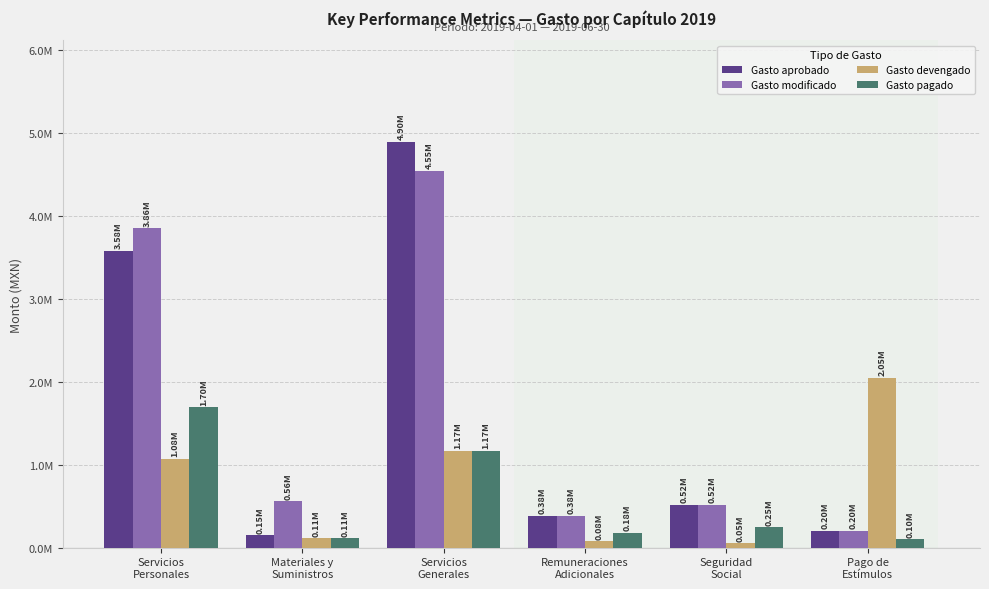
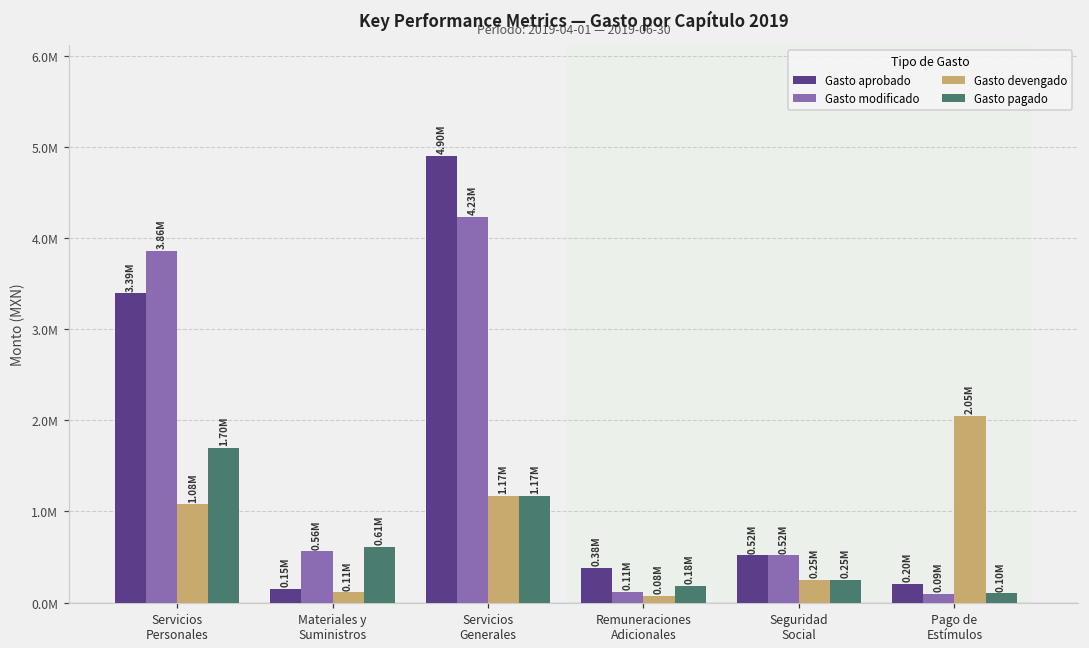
Gasto aprobado, Servicios Personales: 3.58M -> 3.39M
Gasto pagado, Materiales y Suministros: 0.11M -> 0.61M
Gasto modificado, Servicios Generales: 4.55M -> 4.23M
Gasto modificado, Remuneraciones Adicionales: 0.38M -> 0.11M
Gasto devengado, Seguridad Social: 0.05M -> 0.25M
Gasto modificado, Pago de Estímulos: 0.20M -> 0.09M
